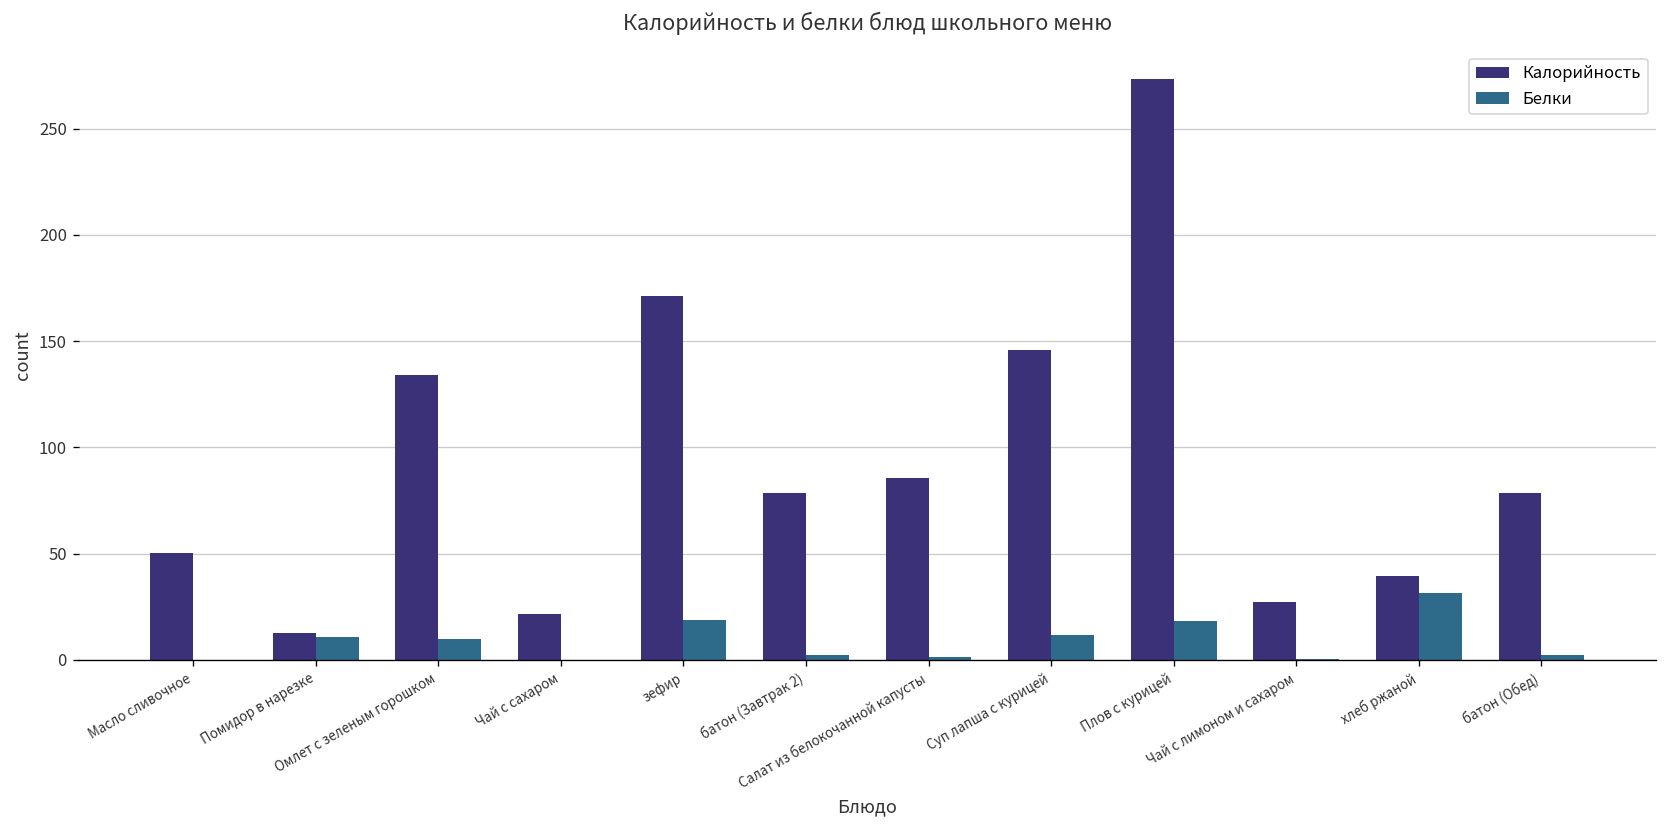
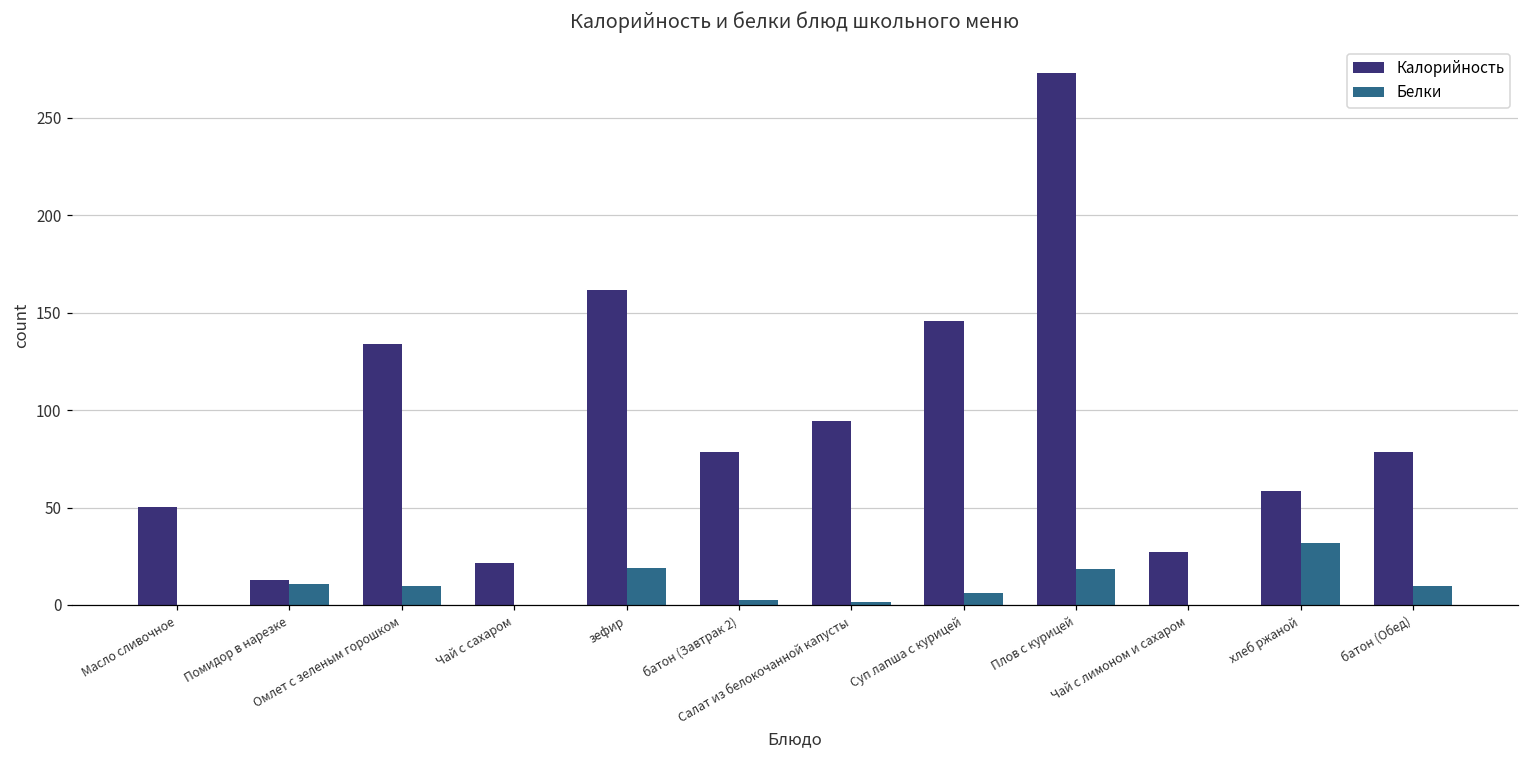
Калорийность, зефир: 171 -> 162
Калорийность, Салат из белокочанной капусты: 86 -> 94
Белки, Суп лапша с курицей: 12 -> 6
Калорийность, хлеб ржаной: 40 -> 59
Белки, батон (Обед): 2 -> 10
